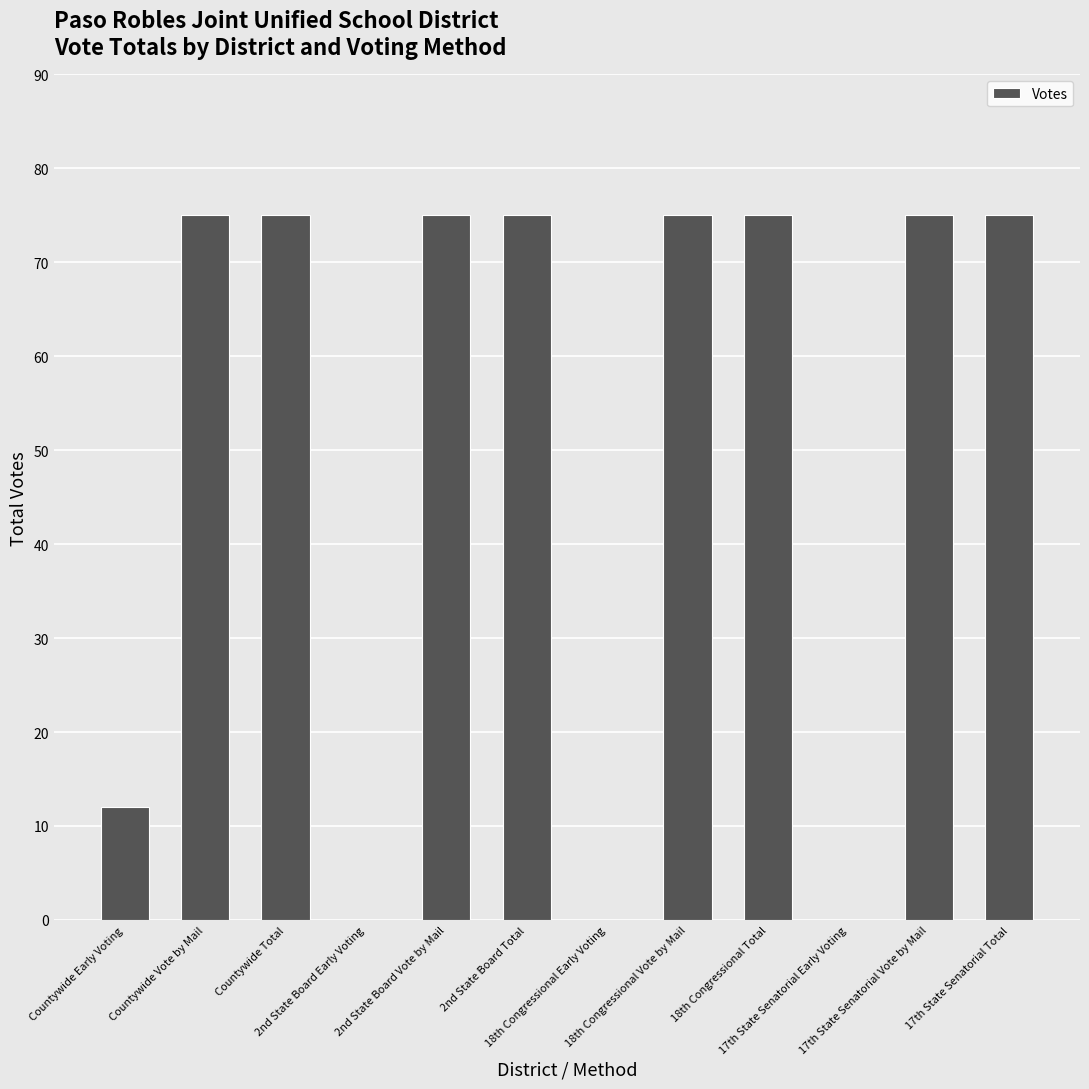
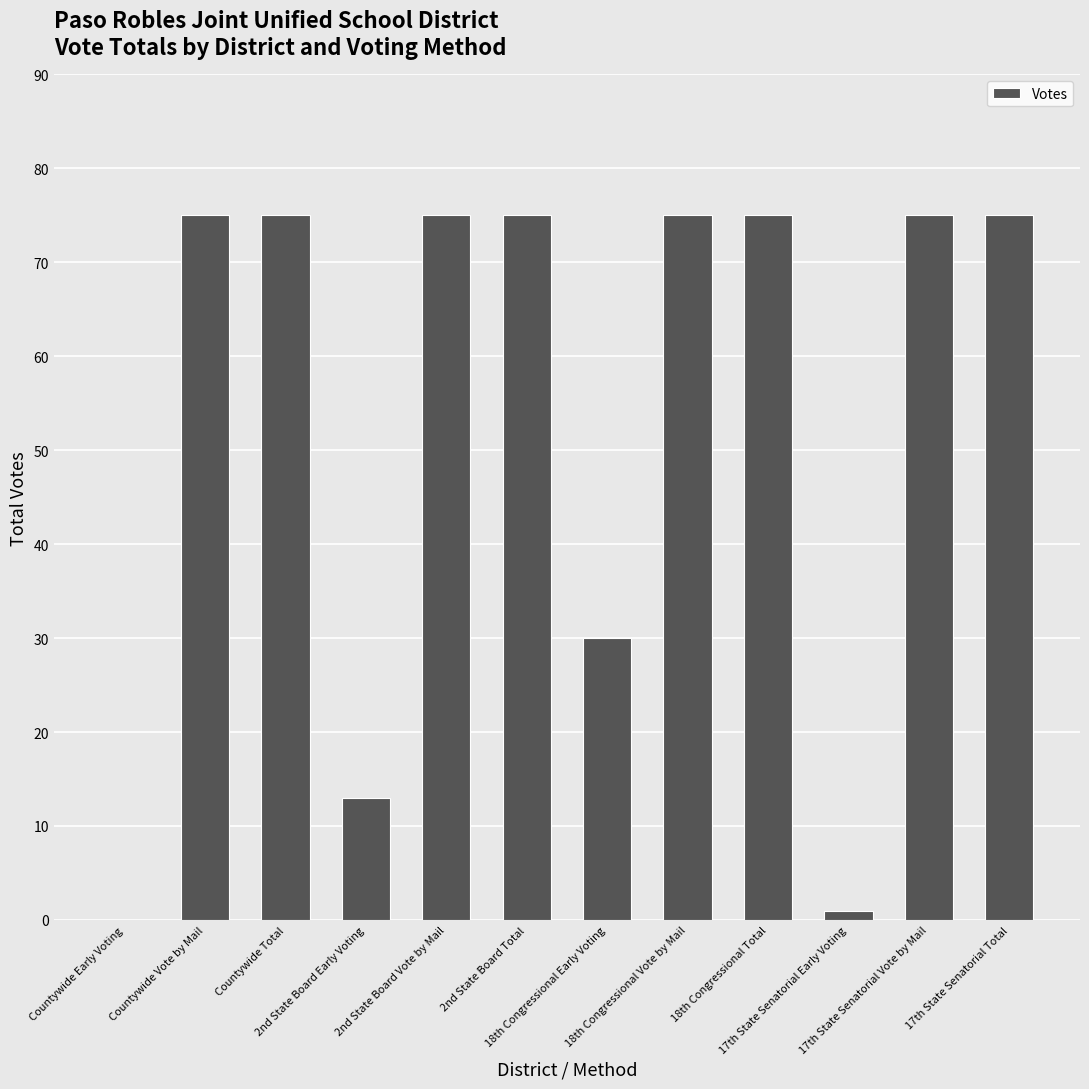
Countywide Early Voting: 12 -> 0
2nd State Board Early Voting: 0 -> 13
18th Congressional Early Voting: 0 -> 30
17th State Senatorial Early Voting: 0 -> 1
